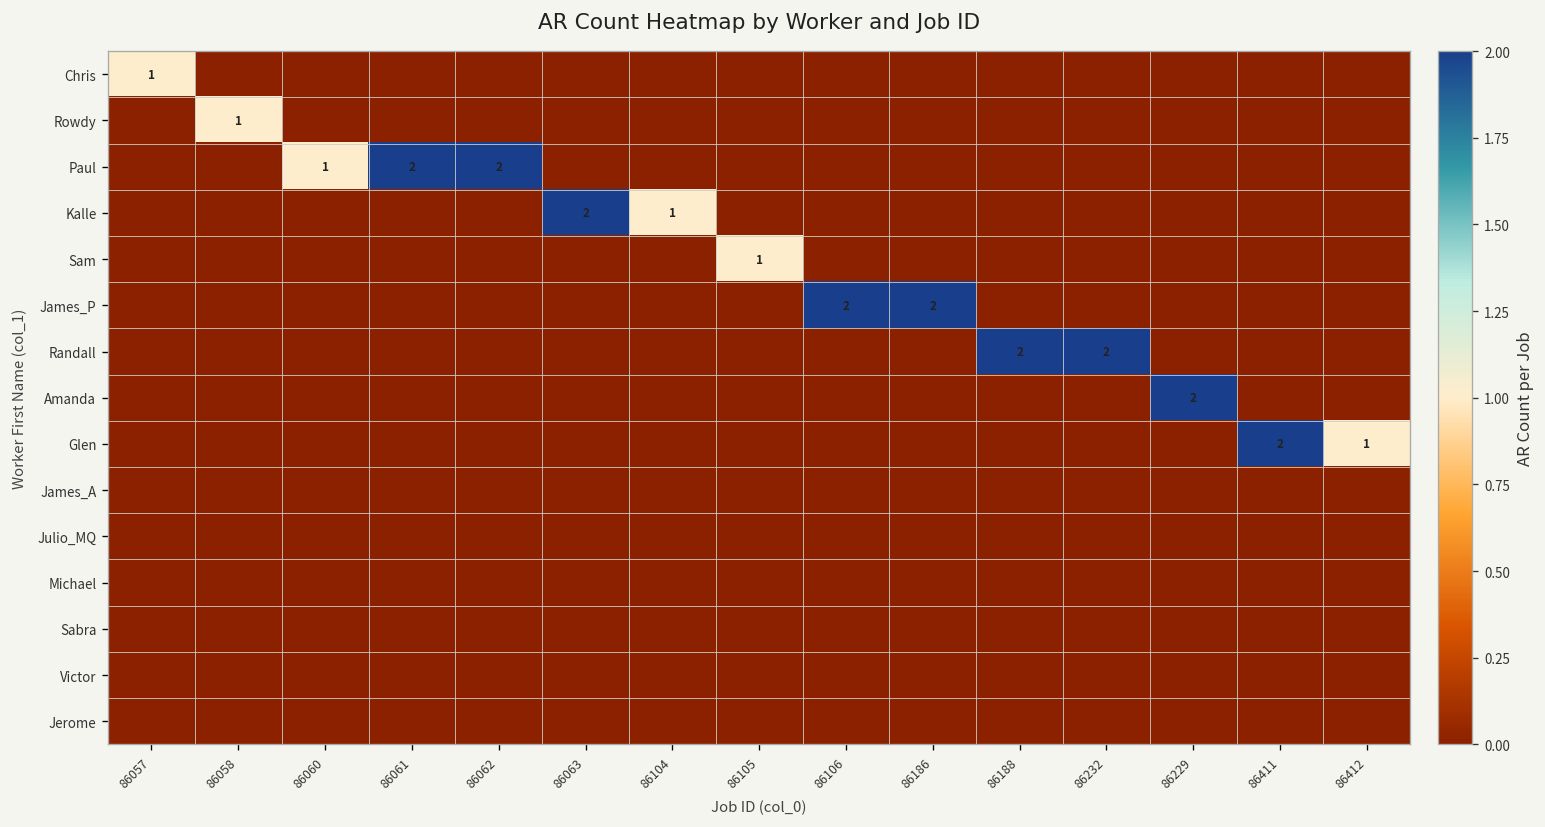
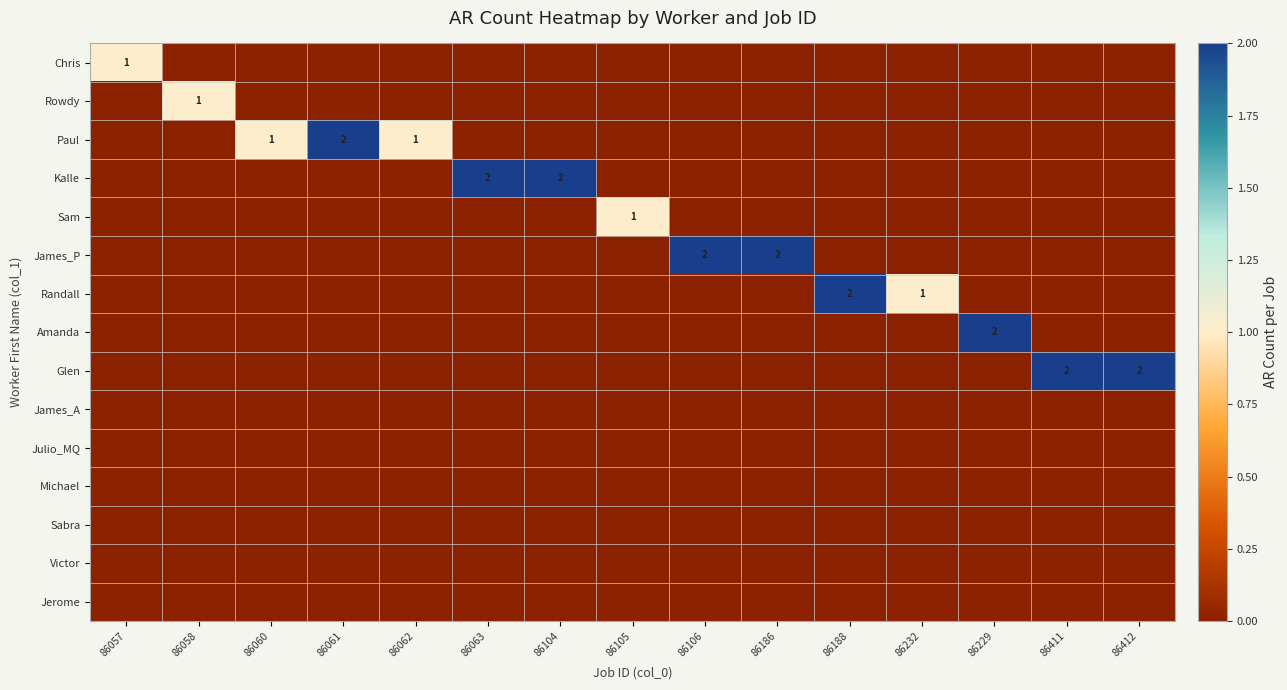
Paul, 86062: 2 -> 1
Kalle, 86104: 1 -> 2
Randall, 86232: 2 -> 1
Glen, 86412: 1 -> 2
